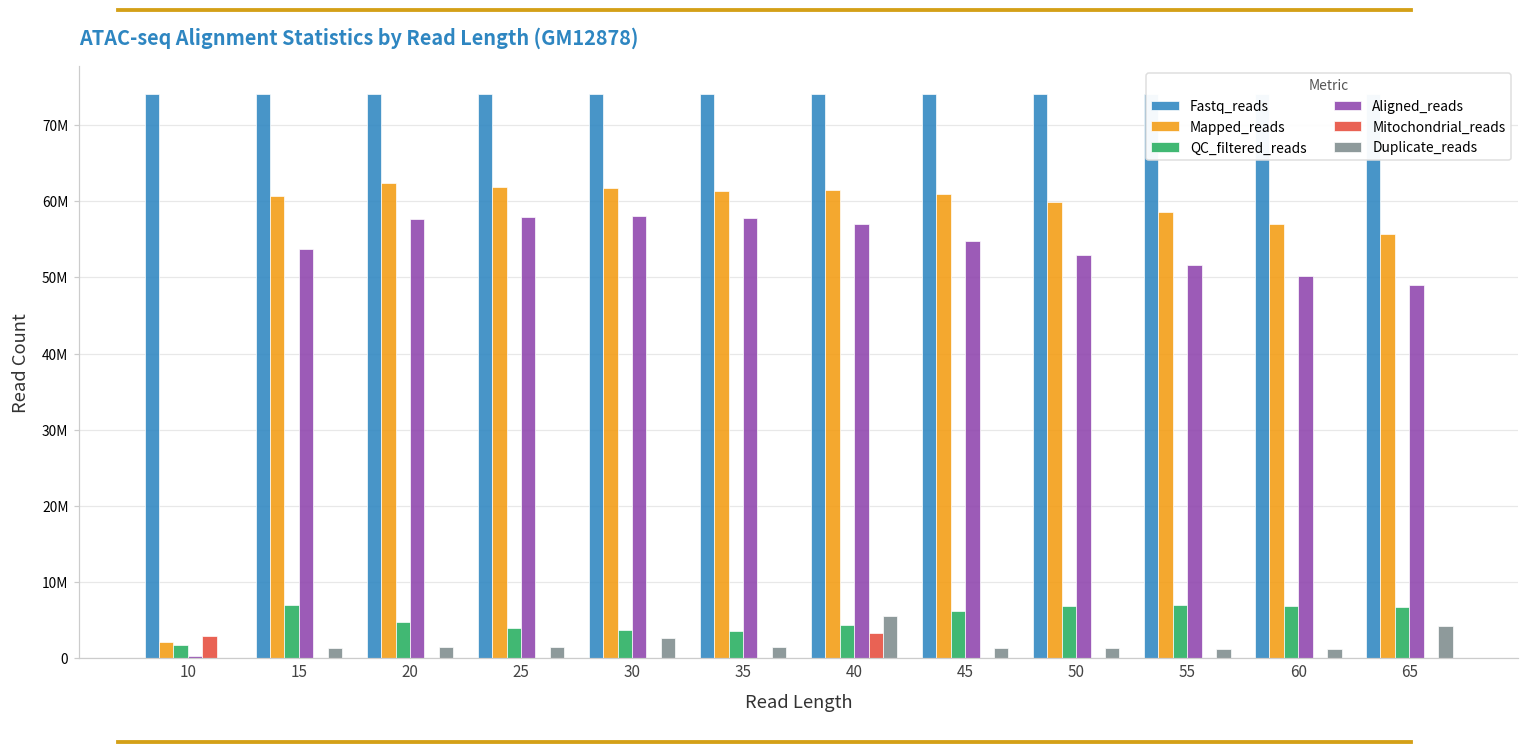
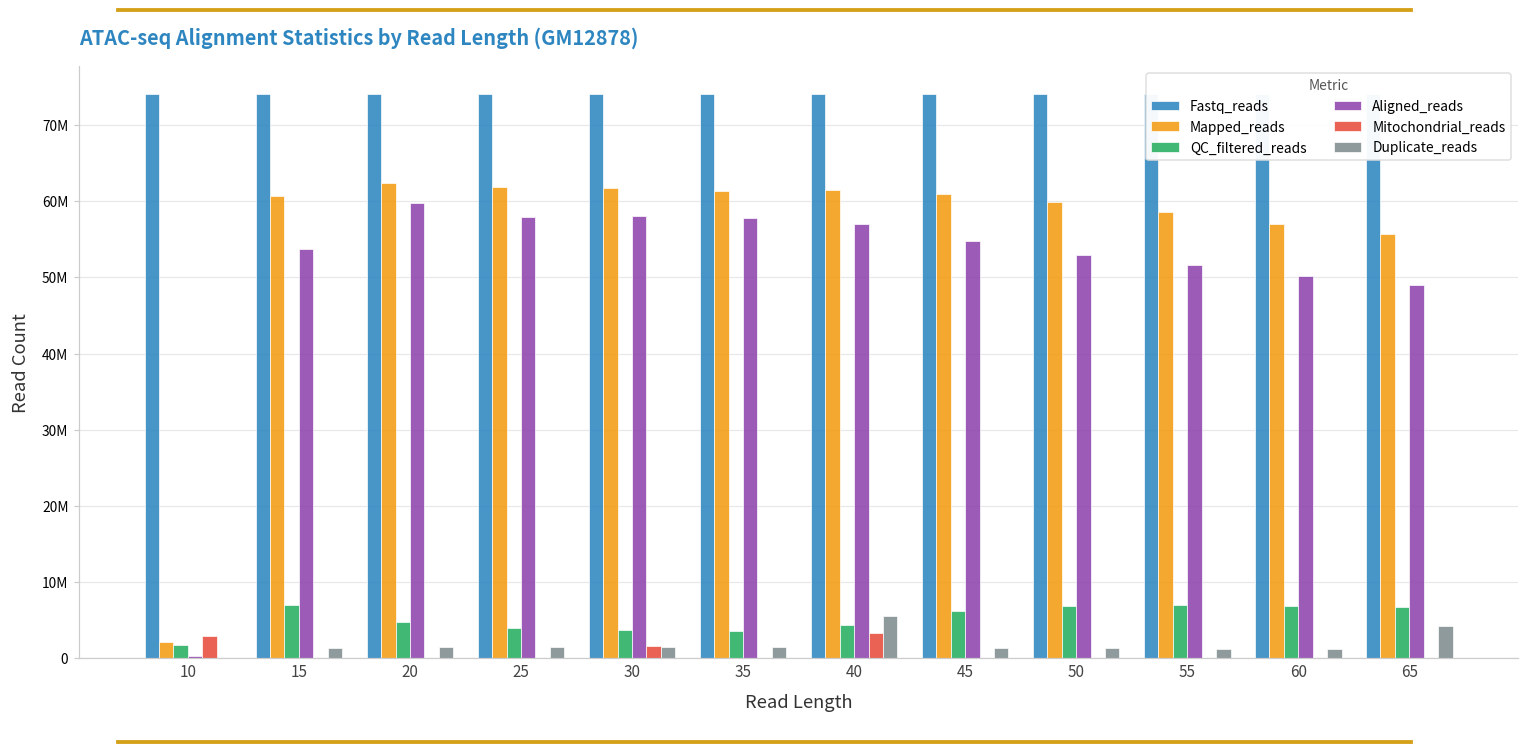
Aligned_reads, 20: 58000000 -> 60000000
Mitochondrial_reads, 30: 0 -> 2000000
Duplicate_reads, 30: 3000000 -> 2000000
